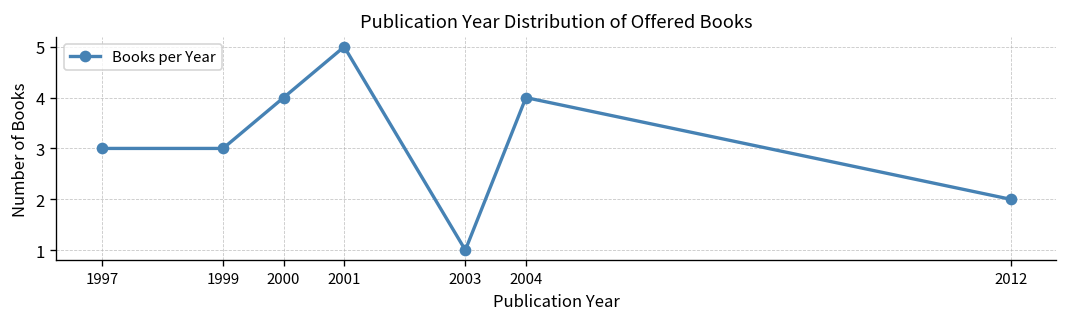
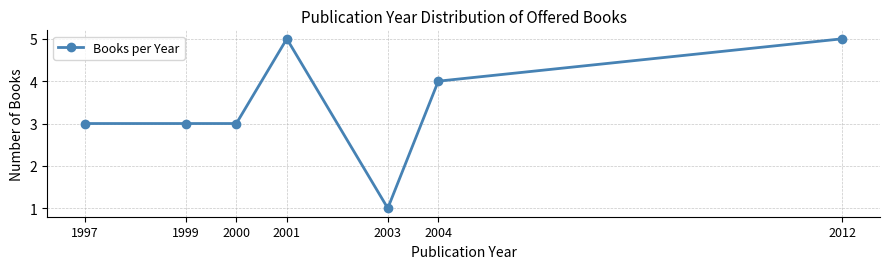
2000: 4 -> 3
2012: 2 -> 5
